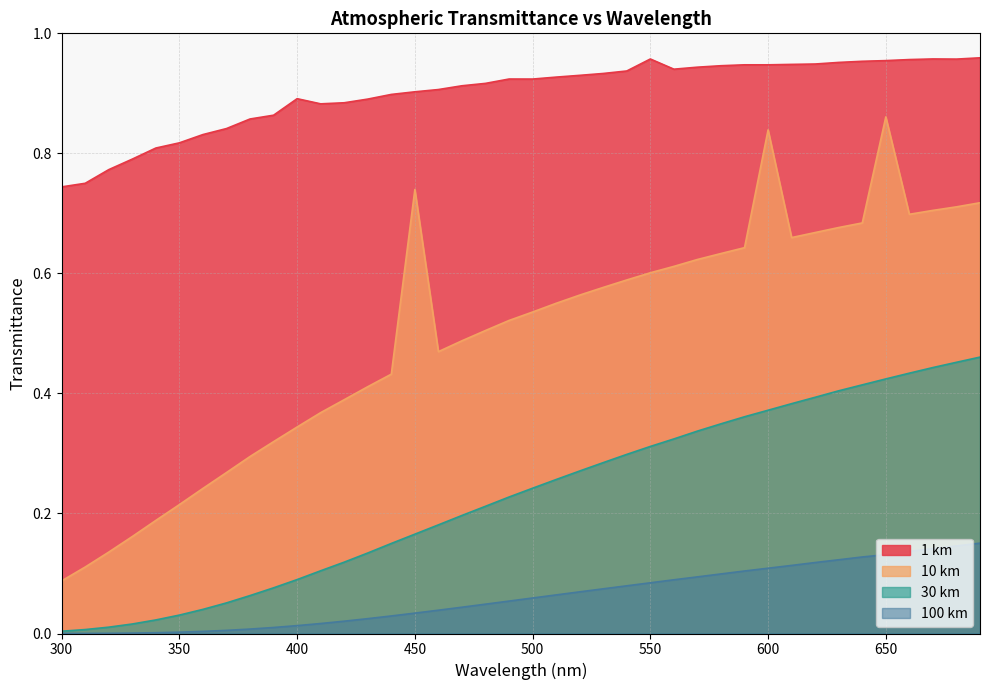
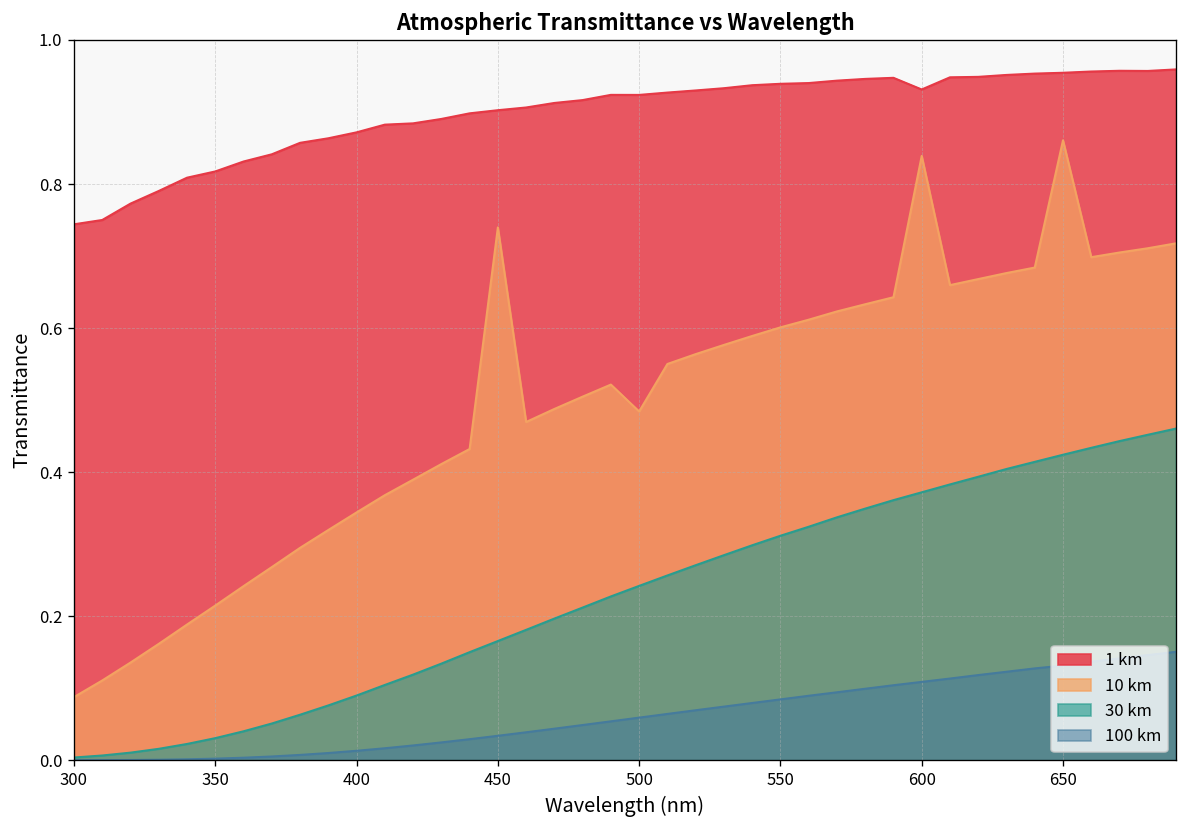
1 km, 400: 0.89 -> 0.87
10 km, 500: 0.54 -> 0.48
1 km, 550: 0.96 -> 0.94
1 km, 600: 0.95 -> 0.93
